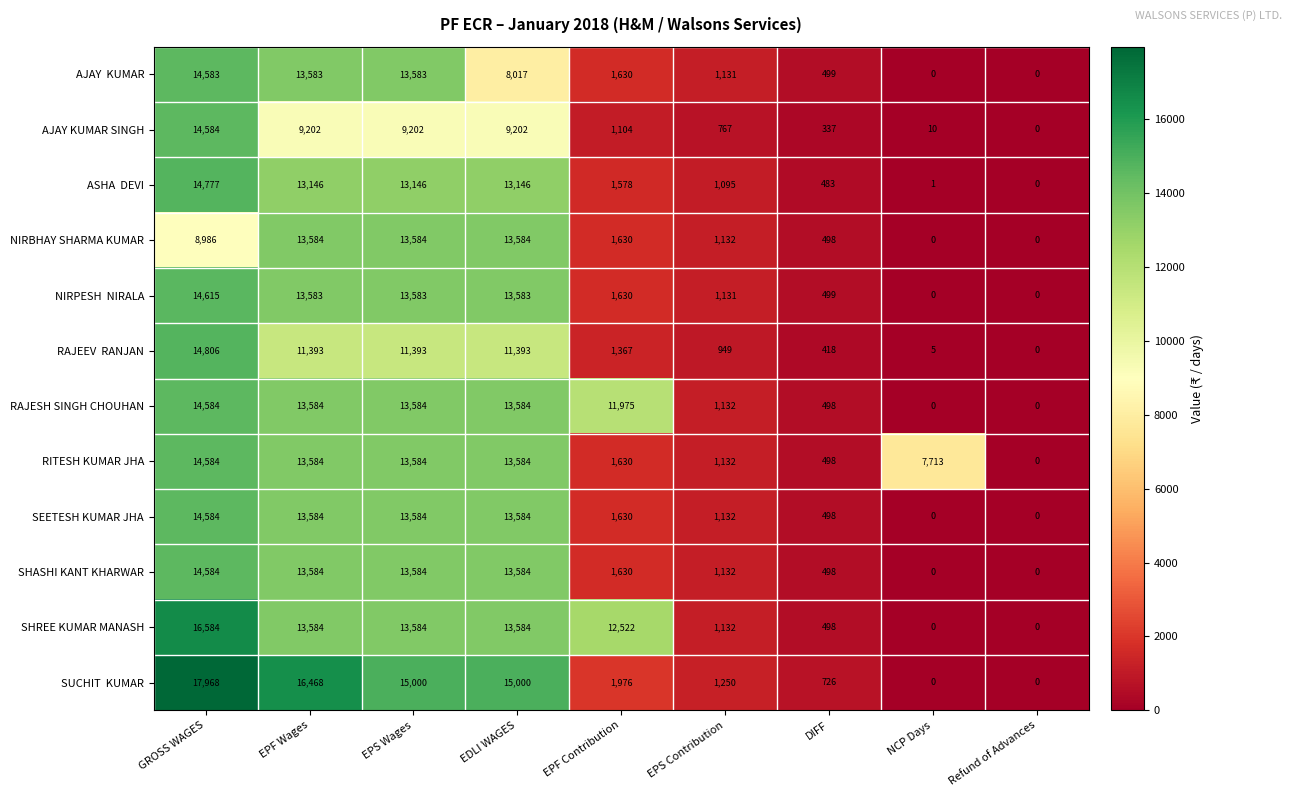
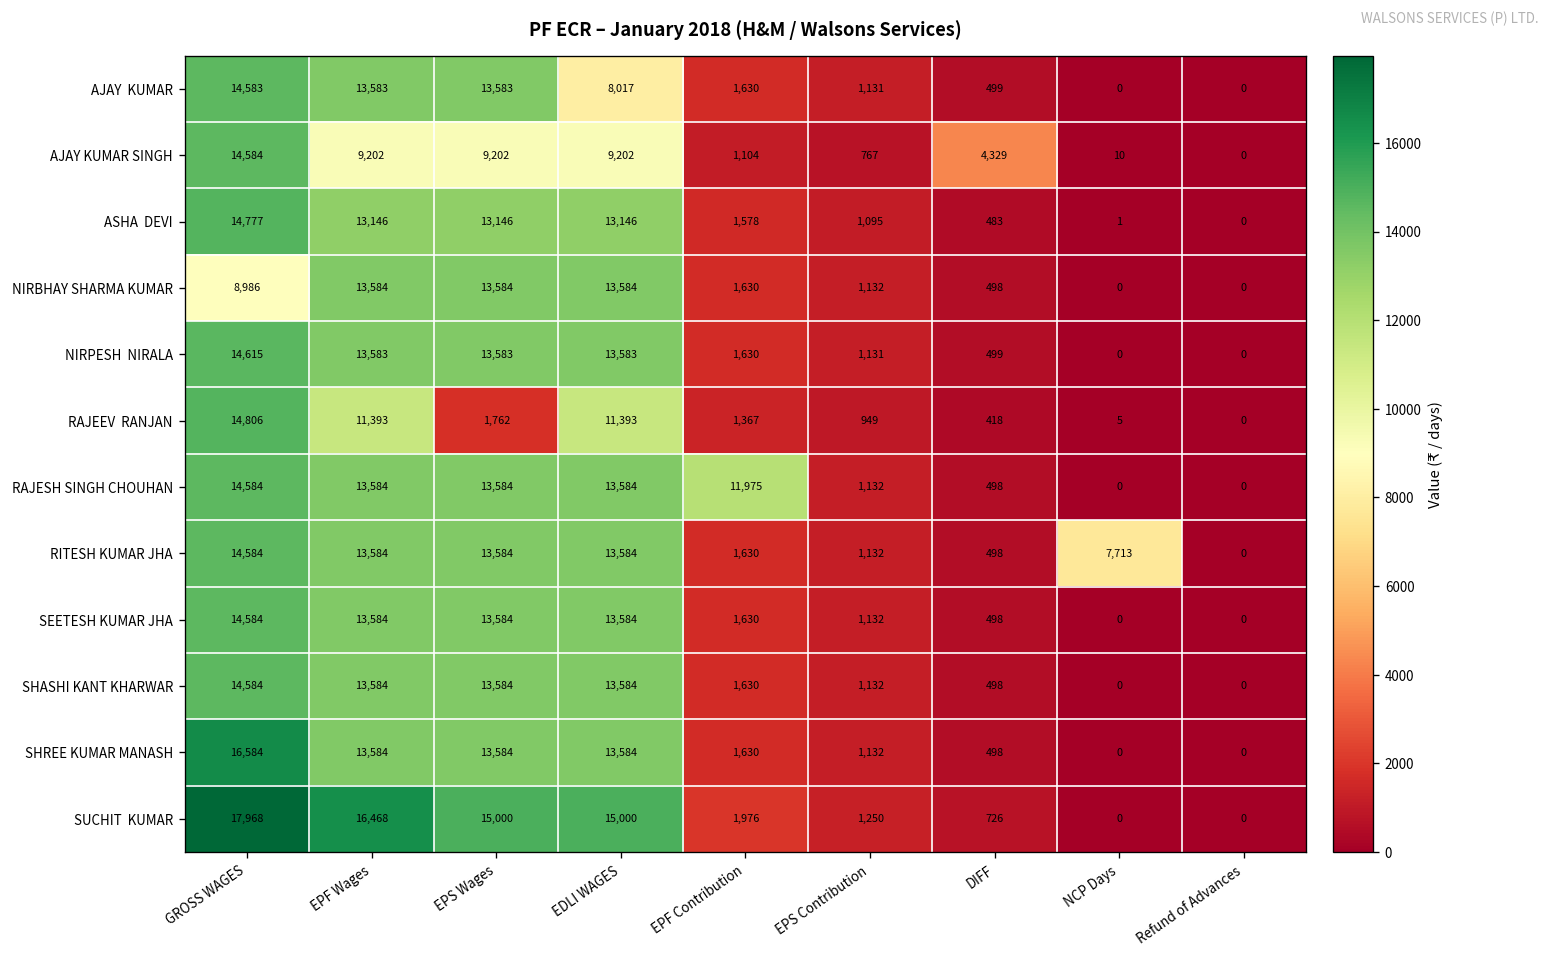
AJAY KUMAR SINGH, DIFF: 337 -> 4,329
RAJEEV RANJAN, EPS Wages: 11,393 -> 1,762
SHREE KUMAR MANASH, EPF Contribution: 12,522 -> 1,630
